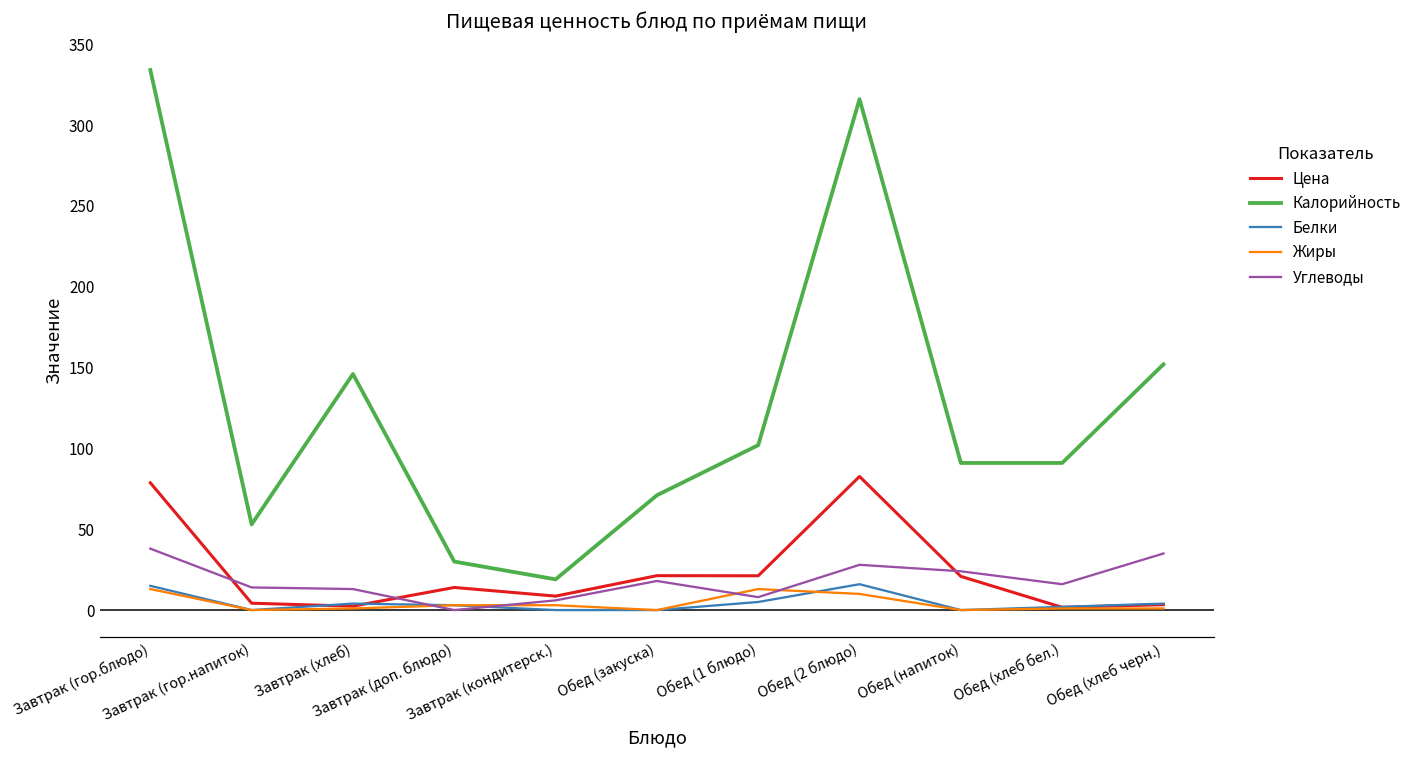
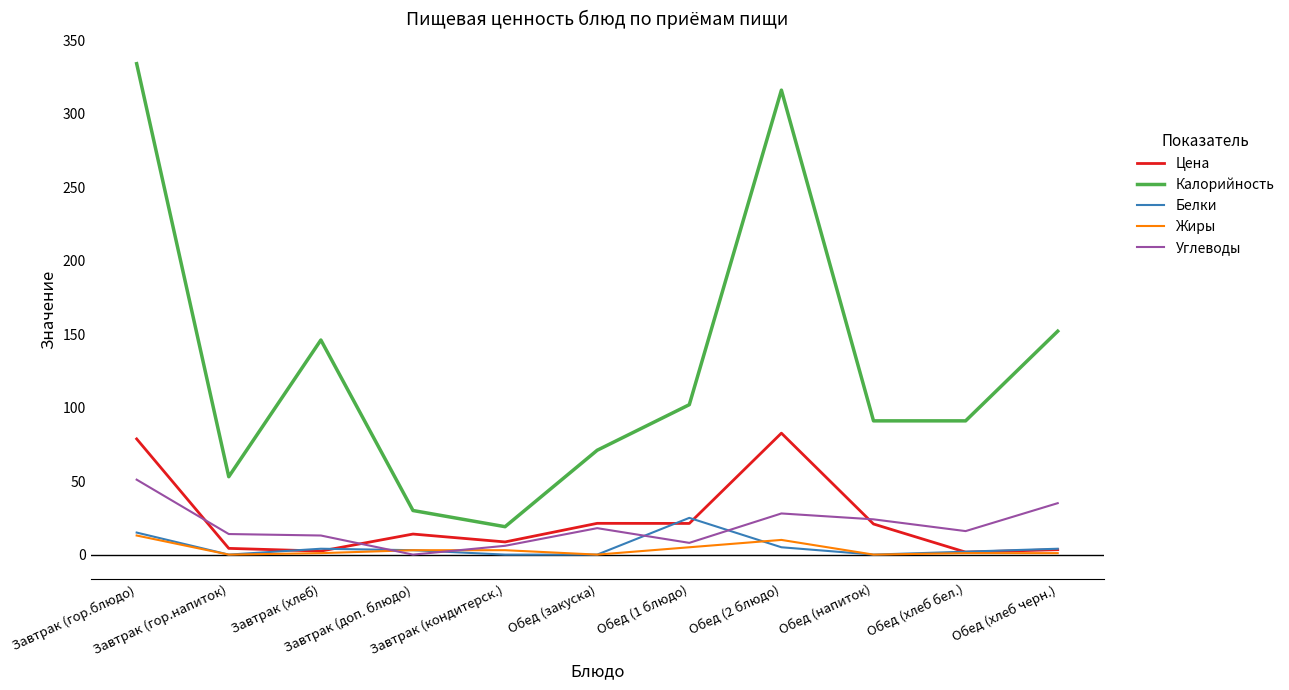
Углеводы, Завтрак (гор.блюдо): 38 -> 51
Белки, Обед (1 блюдо): 5 -> 25
Жиры, Обед (1 блюдо): 13 -> 5
Белки, Обед (2 блюдо): 16 -> 5
